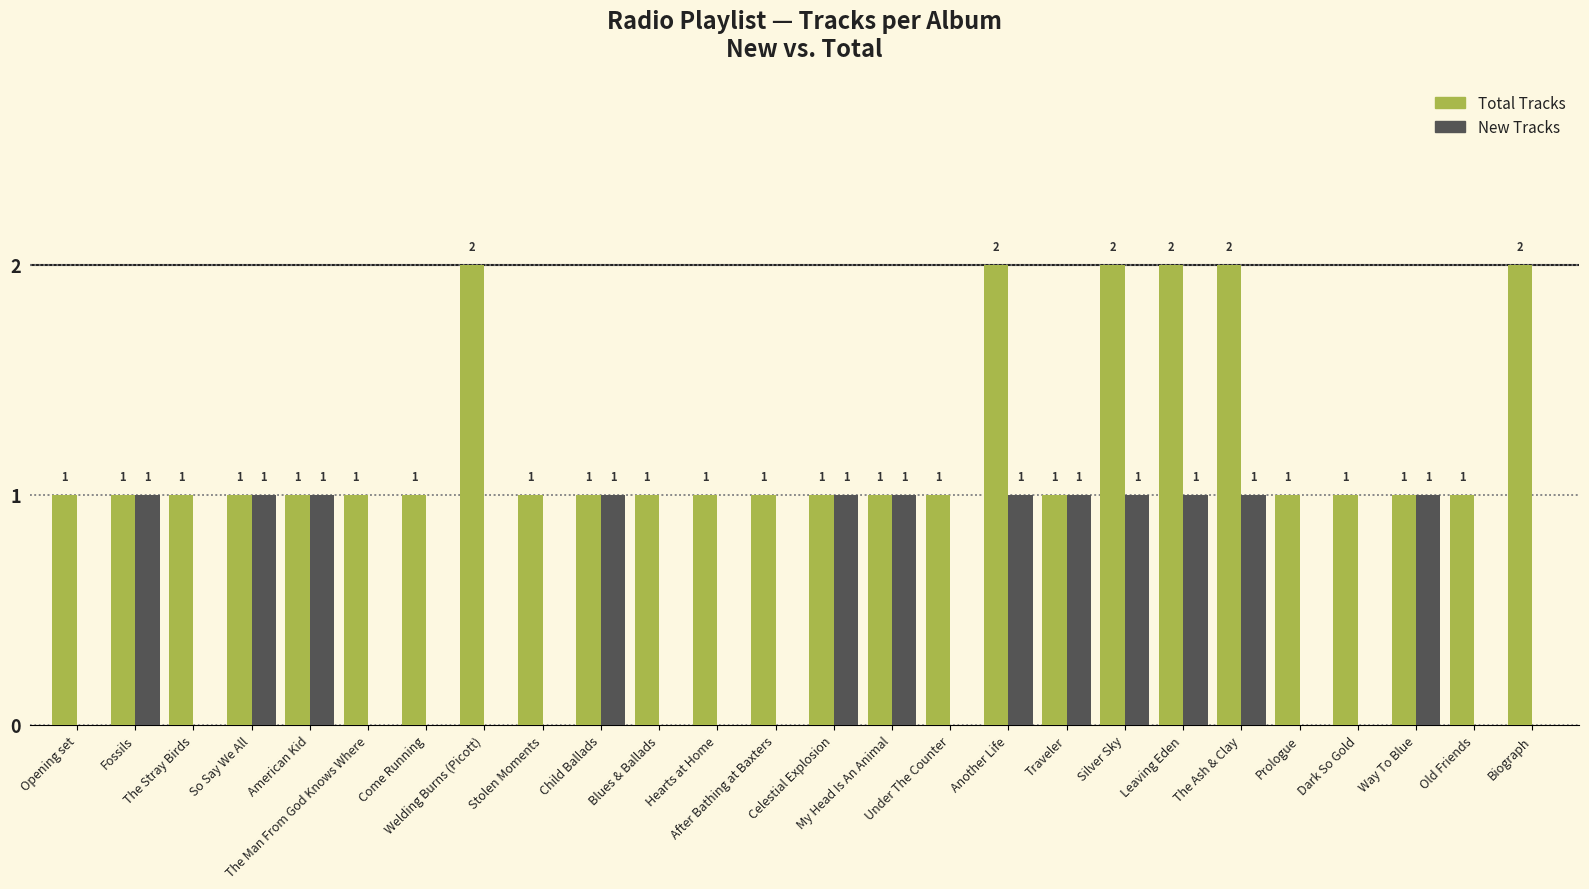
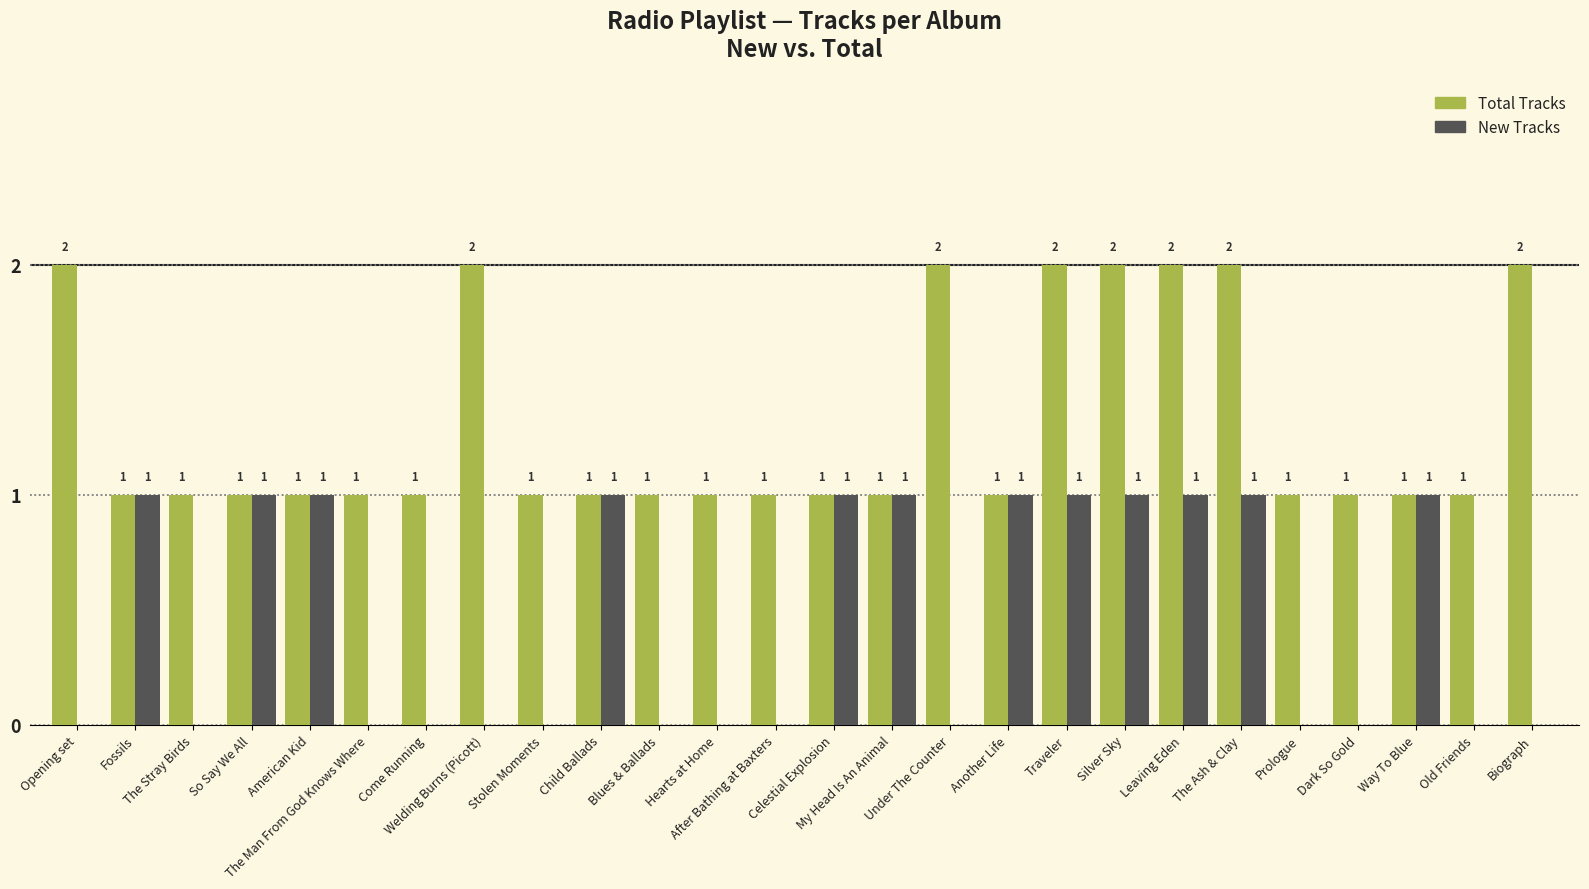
Total Tracks, Opening set: 1 -> 2
Total Tracks, Under The Counter: 1 -> 2
Total Tracks, Another Life: 2 -> 1
Total Tracks, Traveler: 1 -> 2
